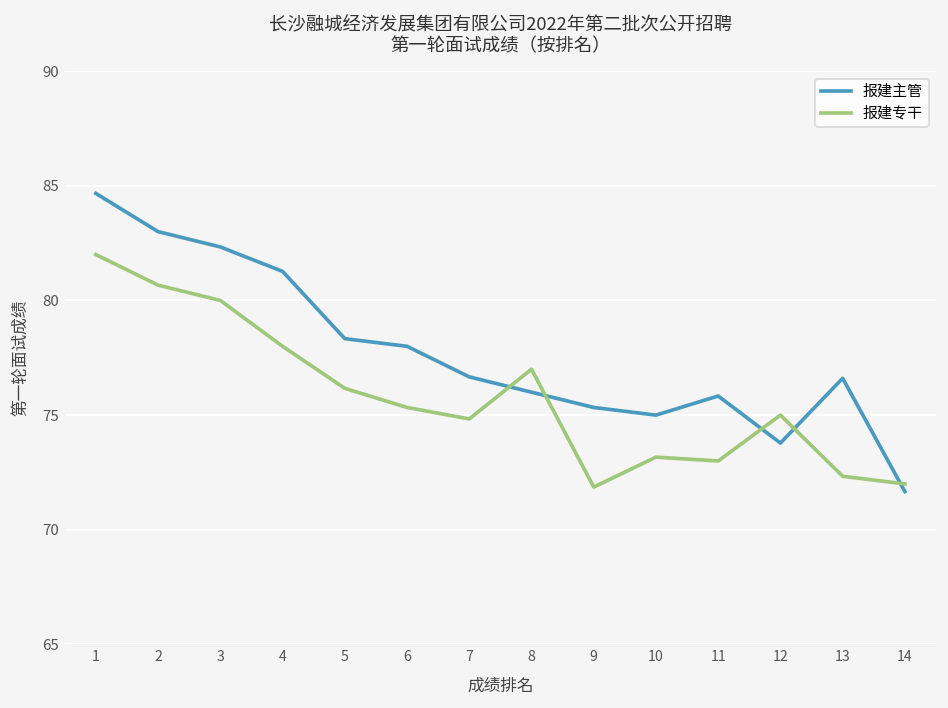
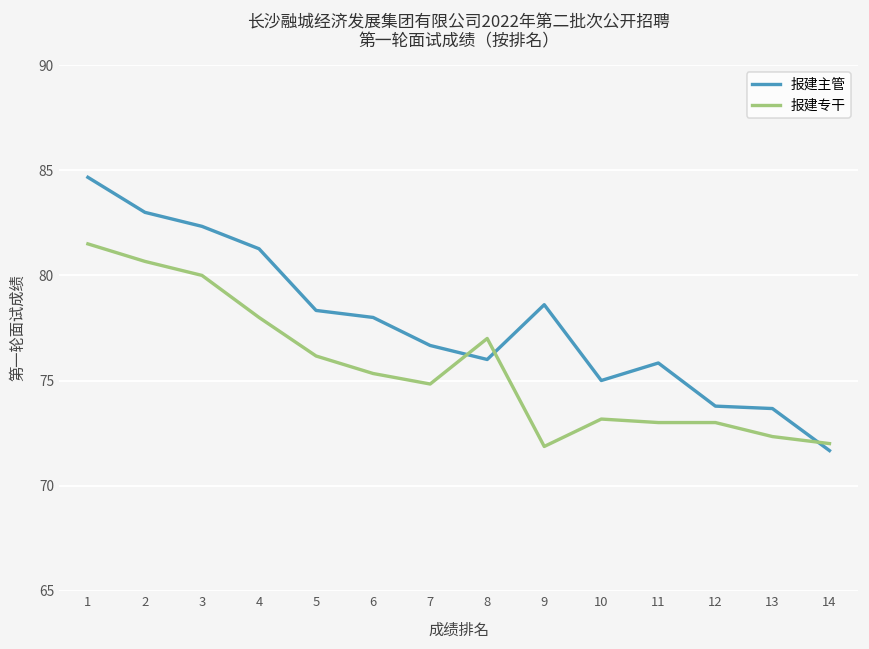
报建专干, 1: 82.0 -> 81.5
报建主管, 9: 75.3 -> 78.6
报建专干, 12: 75 -> 73
报建主管, 13: 76.6 -> 73.7
